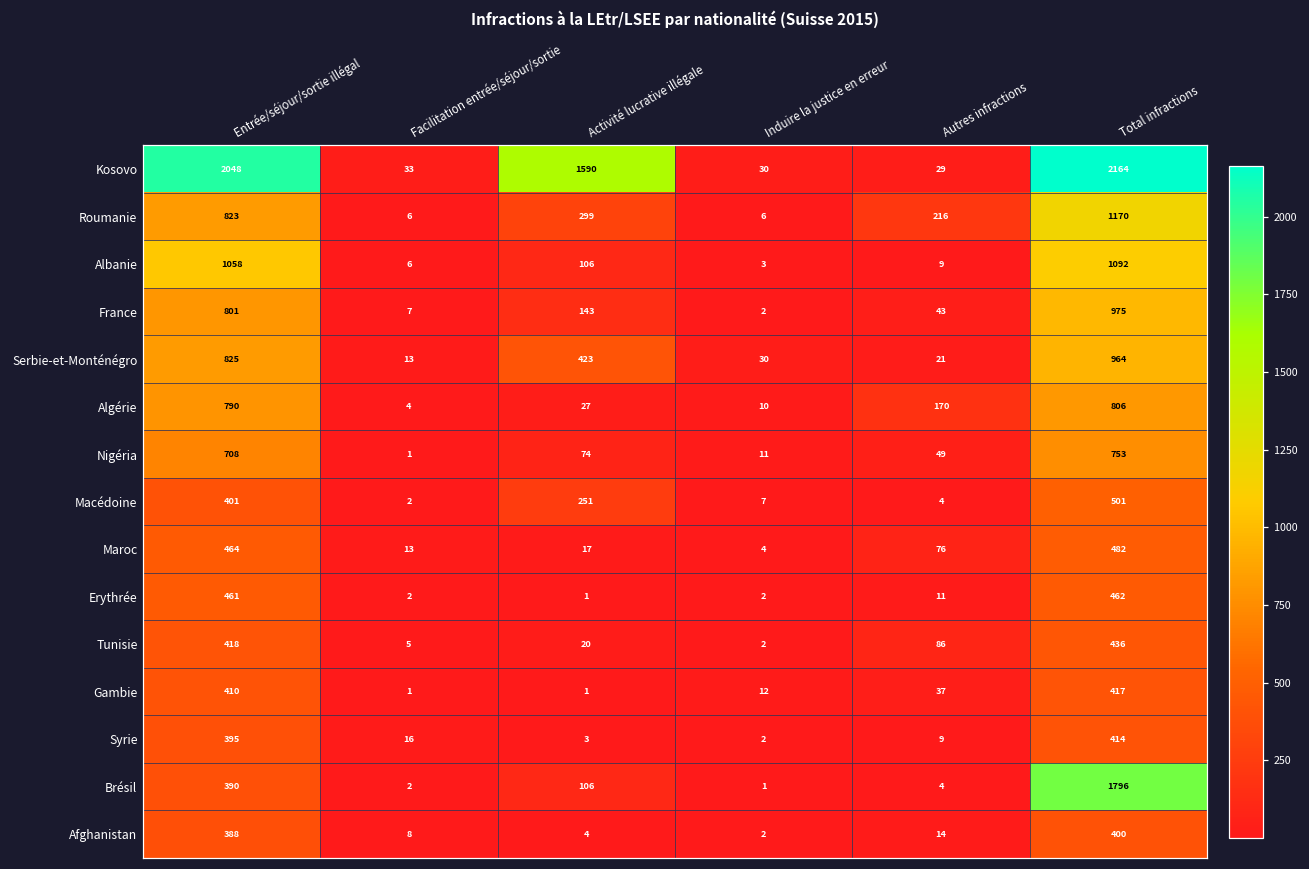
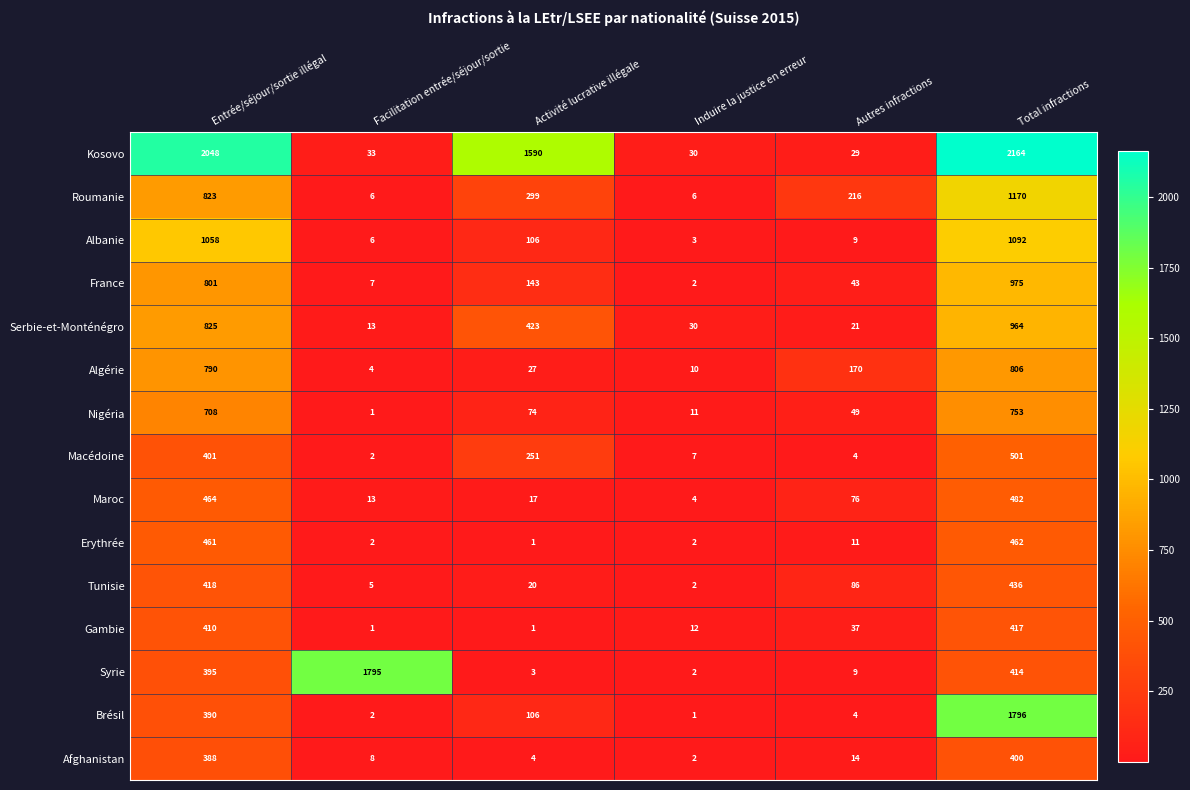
Syrie, Facilitation entrée/séjour/sortie: 16 -> 1795
